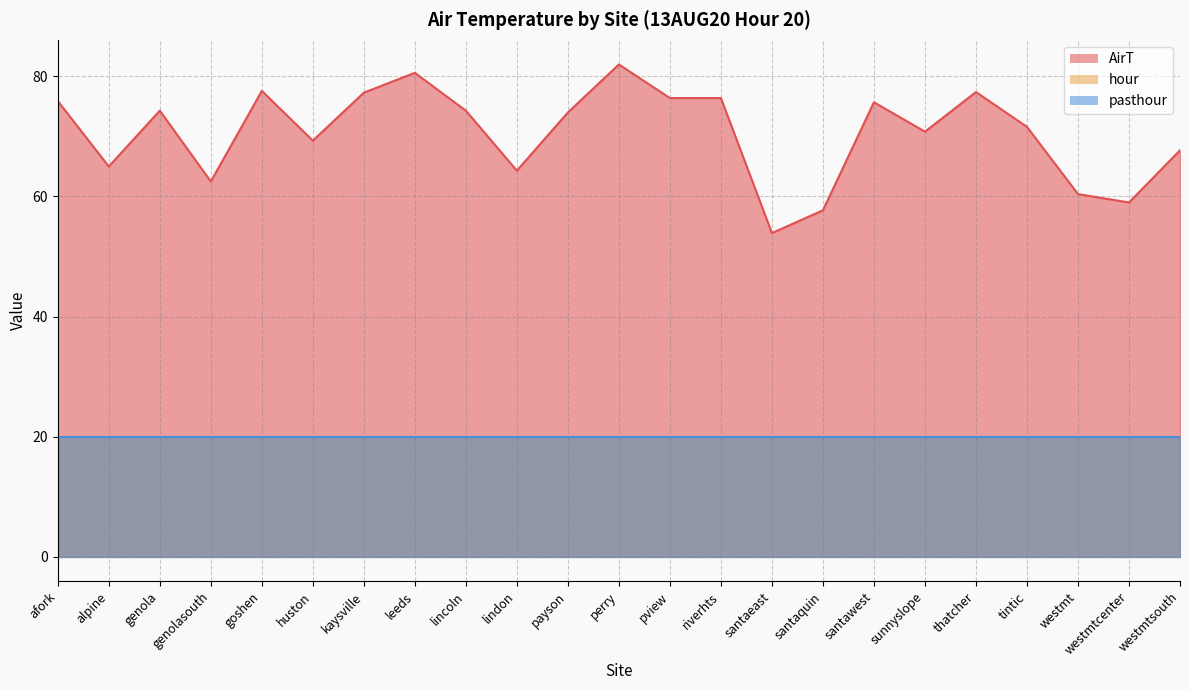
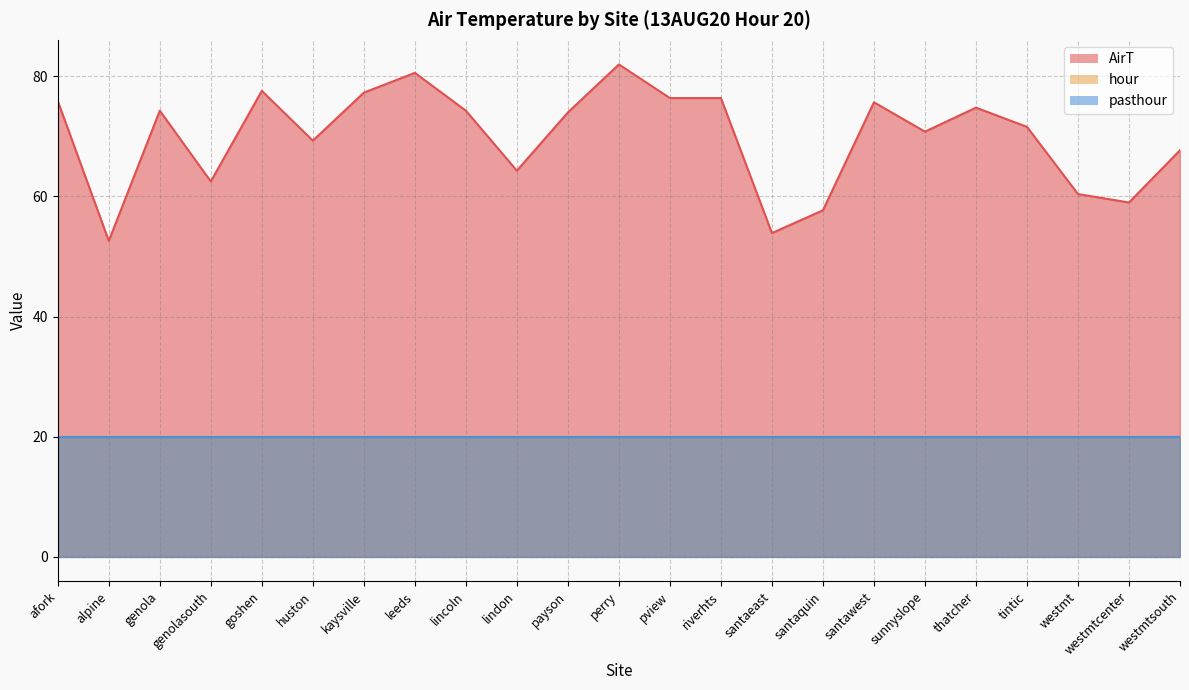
AirT, alpine: 65 -> 53
AirT, thatcher: 77 -> 75
